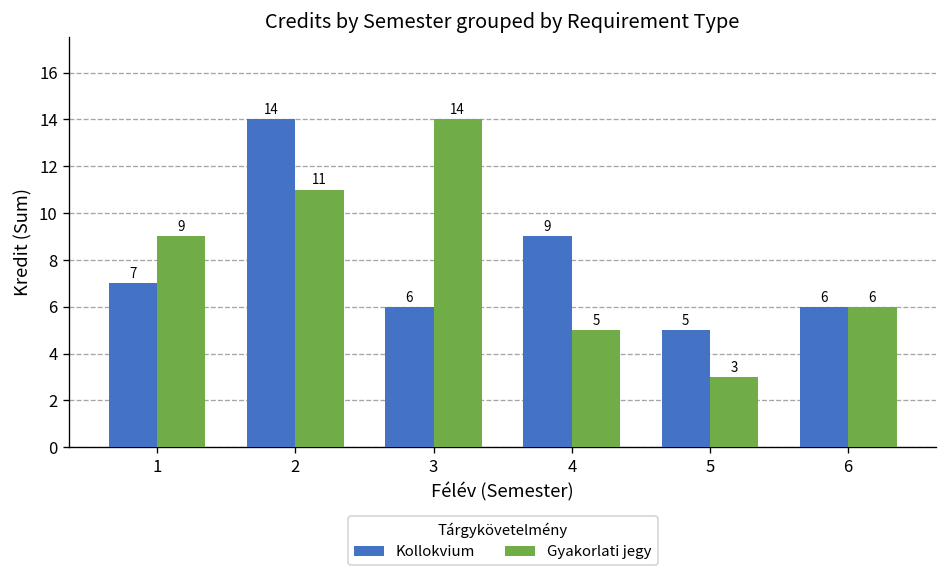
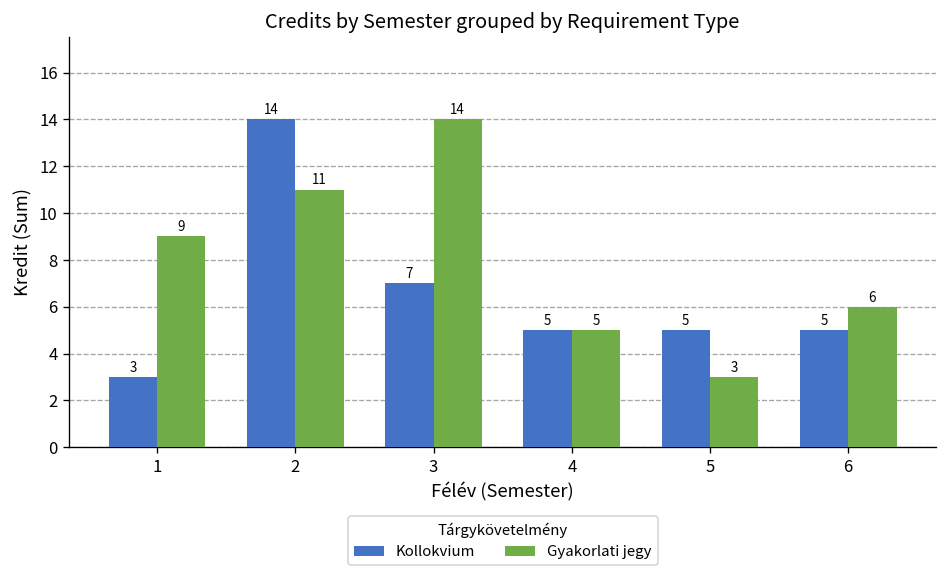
Kollokvium, 1: 7 -> 3
Kollokvium, 3: 6 -> 7
Kollokvium, 4: 9 -> 5
Kollokvium, 6: 6 -> 5
